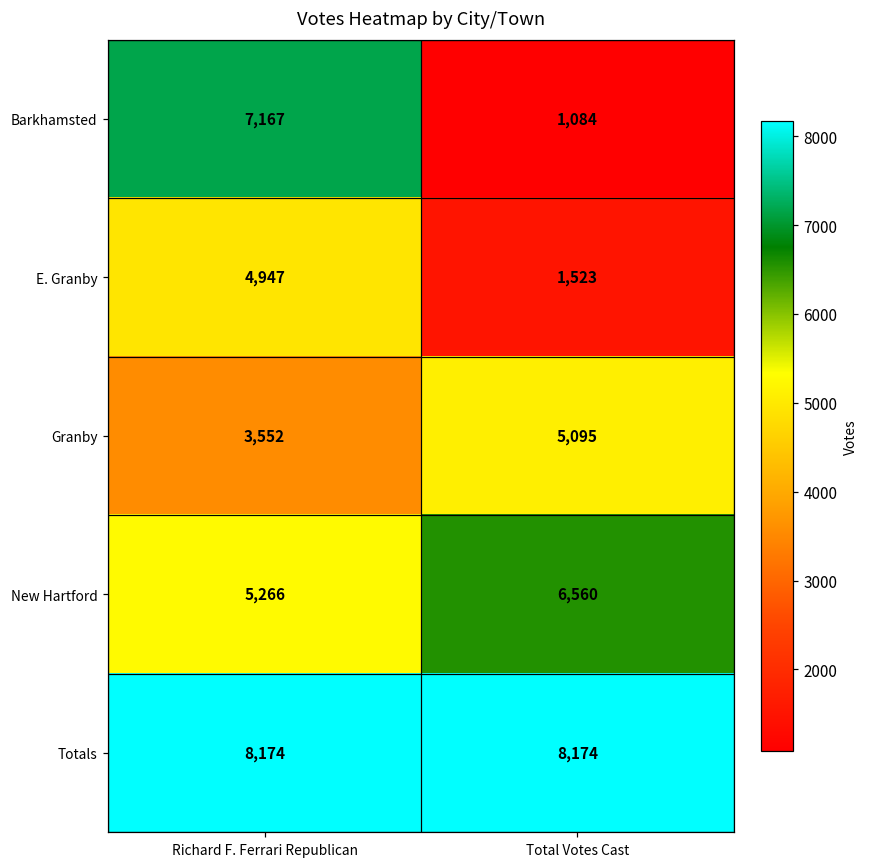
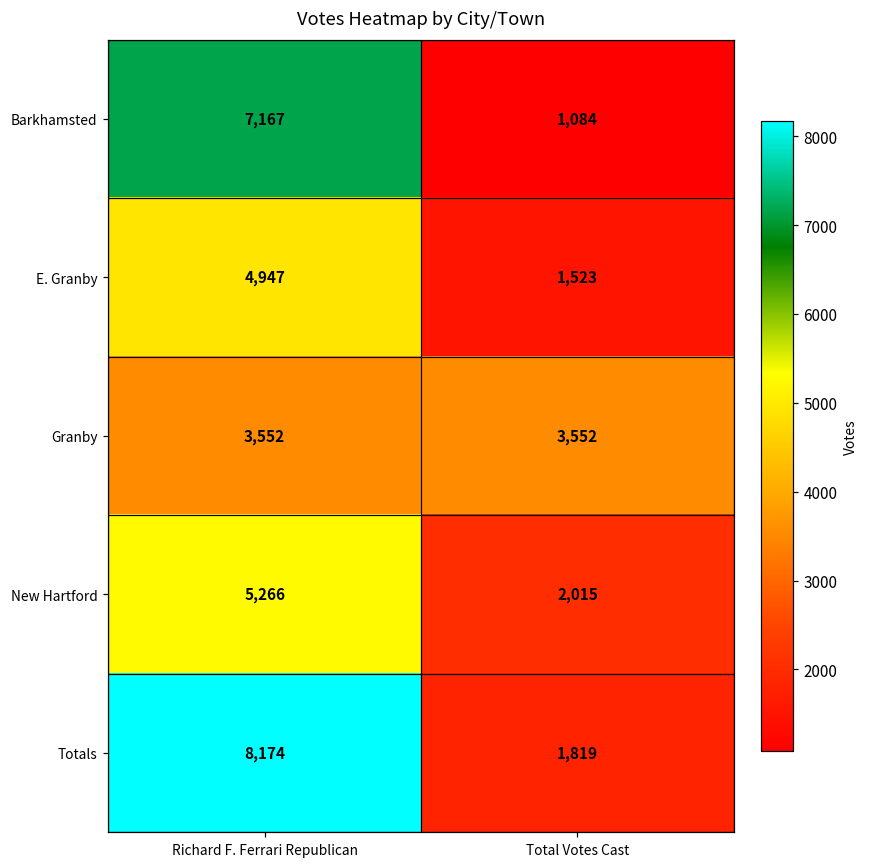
Granby, Total Votes Cast: 5,095 -> 3,552
New Hartford, Total Votes Cast: 6,560 -> 2,015
Totals, Total Votes Cast: 8,174 -> 1,819
